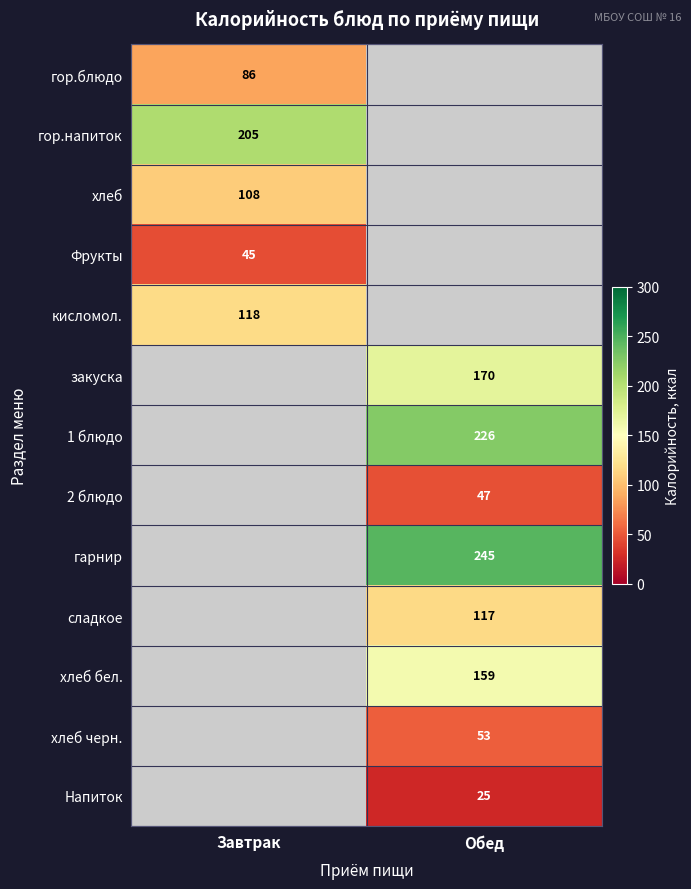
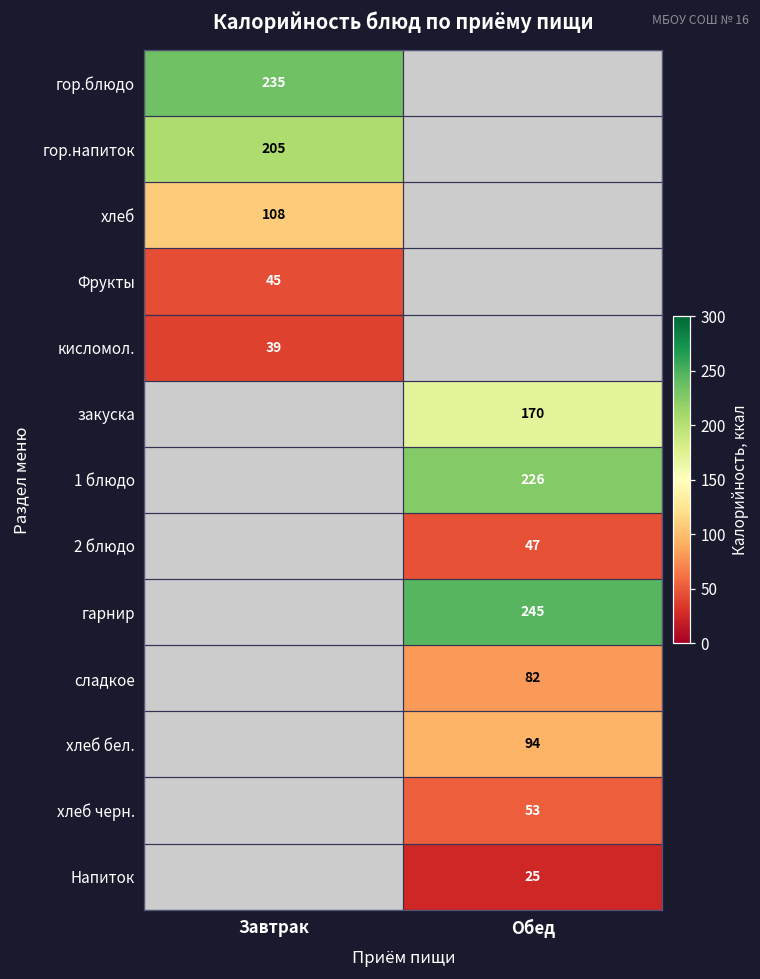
гор.блюдо, Завтрак: 86 -> 235
кисломол., Завтрак: 118 -> 39
сладкое, Обед: 117 -> 82
хлеб бел., Обед: 159 -> 94
